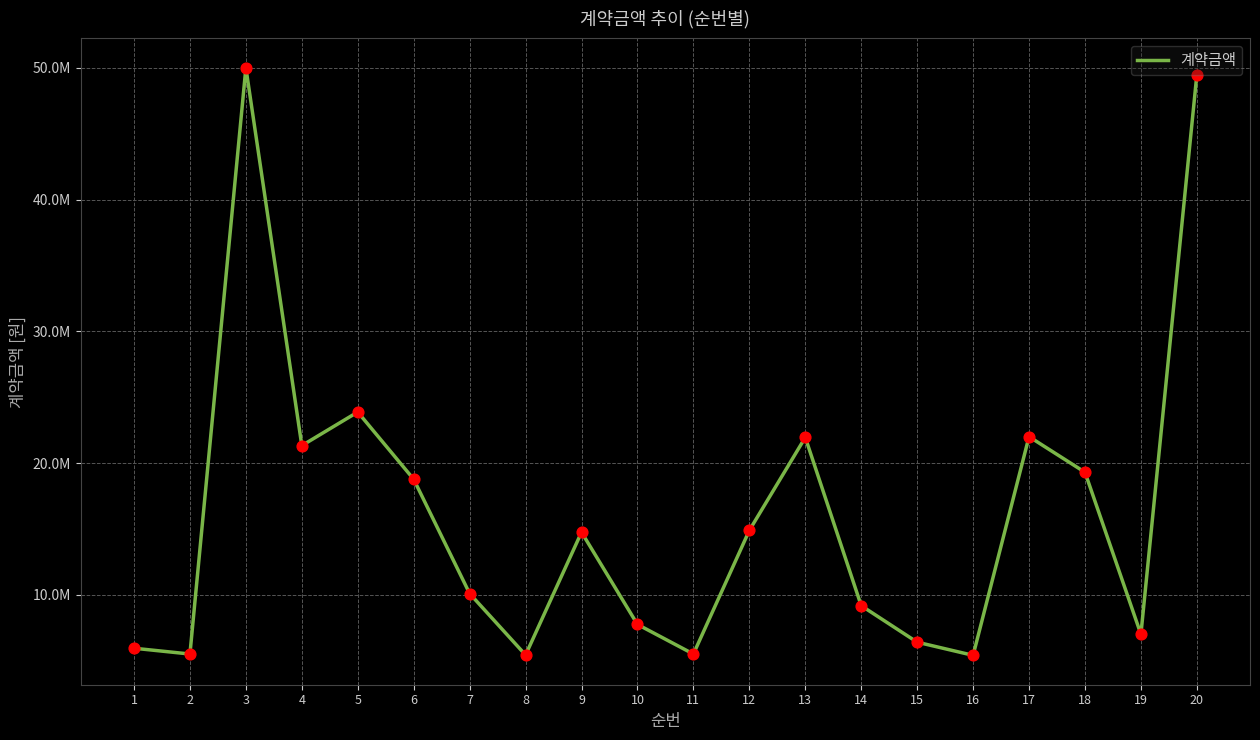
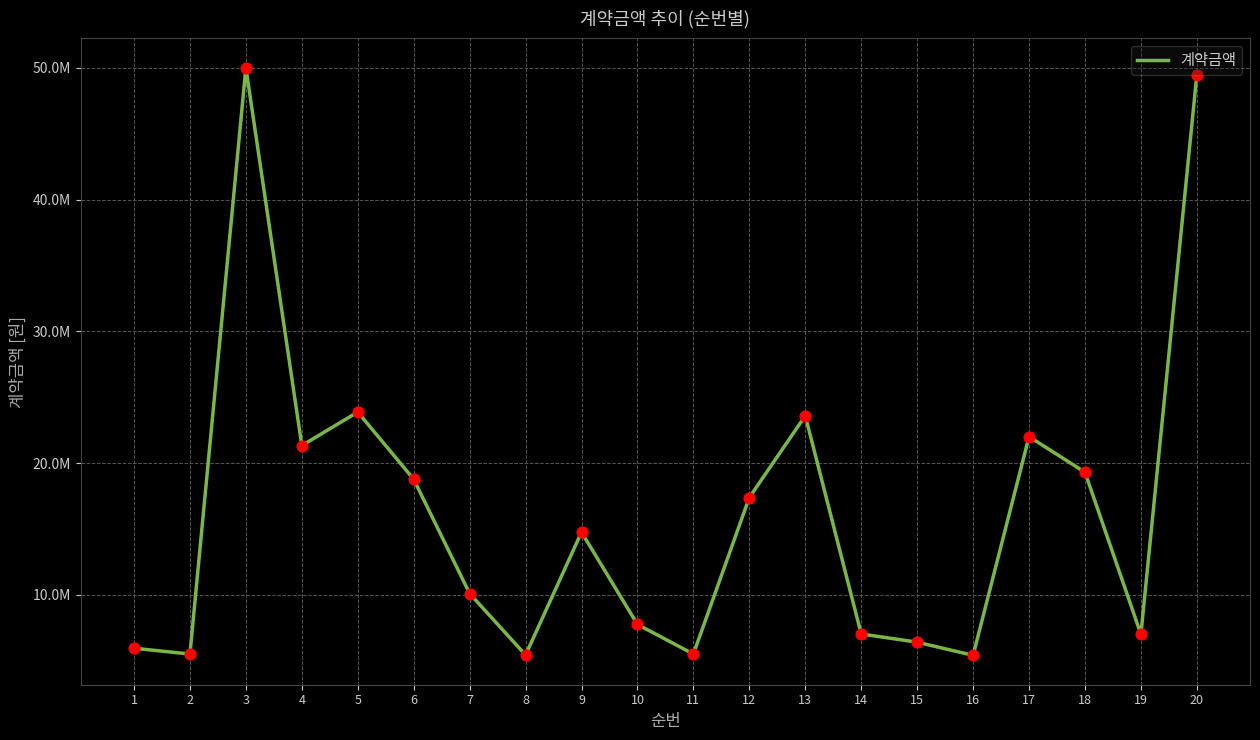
12: 14900000 -> 17400000
13: 21900000 -> 23600000
14: 9200000 -> 7000000
